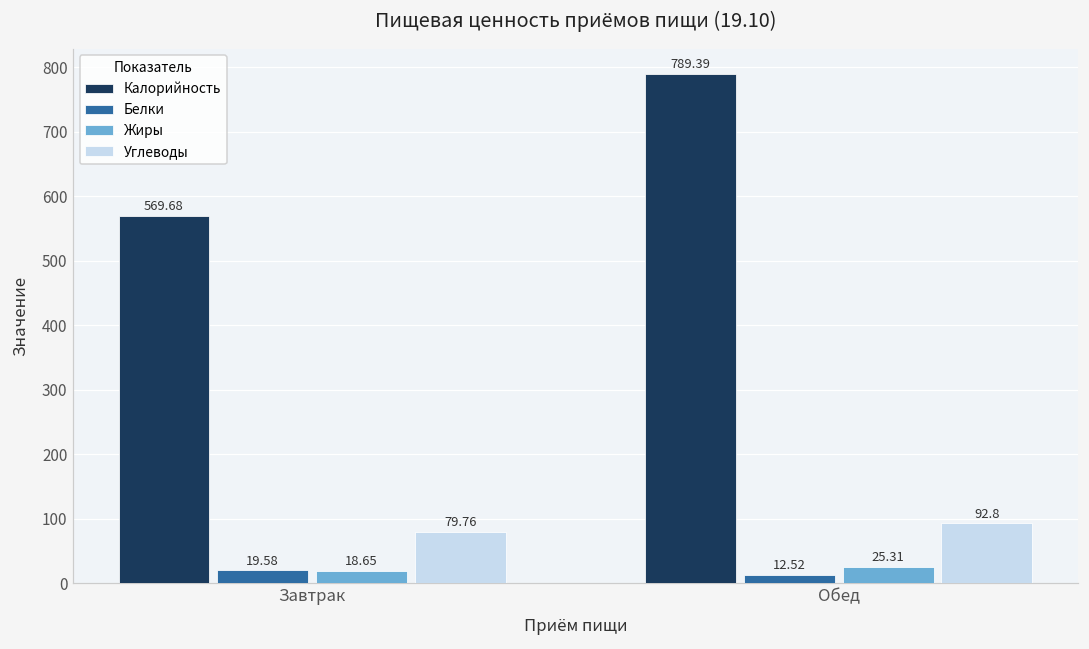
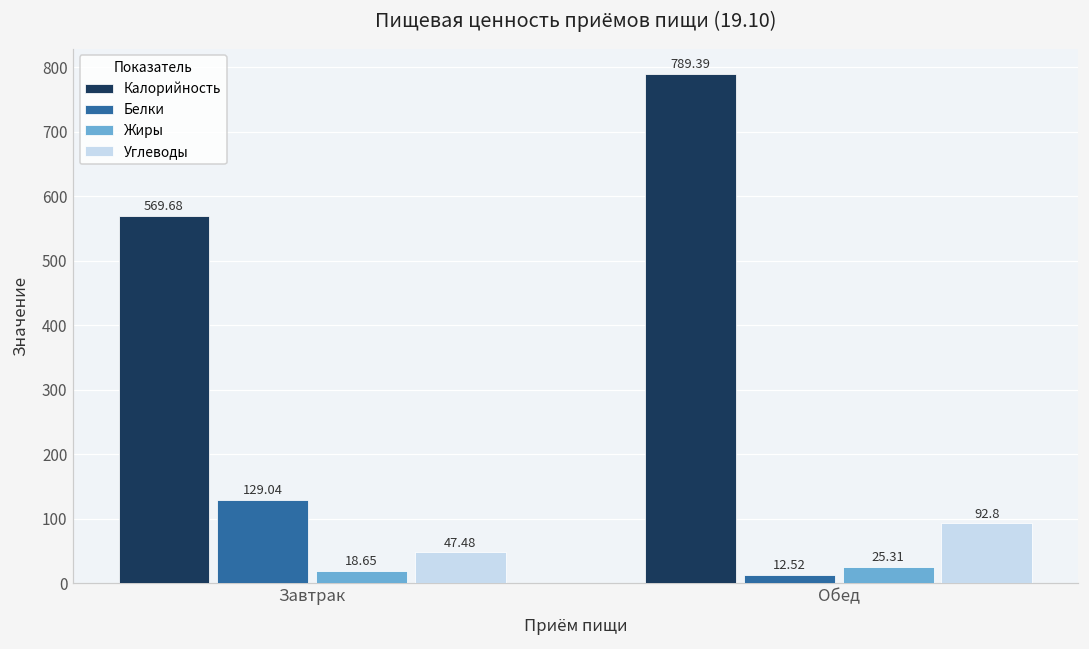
Белки, Завтрак: 19.58 -> 129.04
Углеводы, Завтрак: 79.76 -> 47.48
